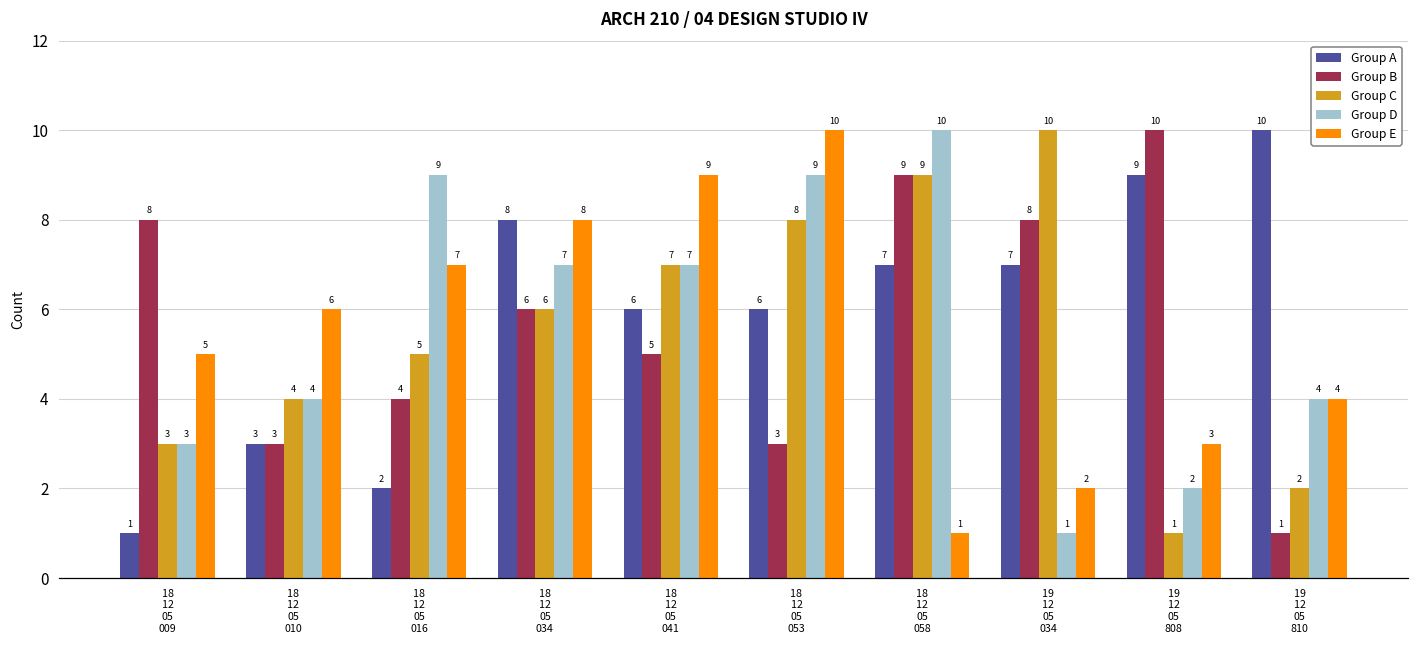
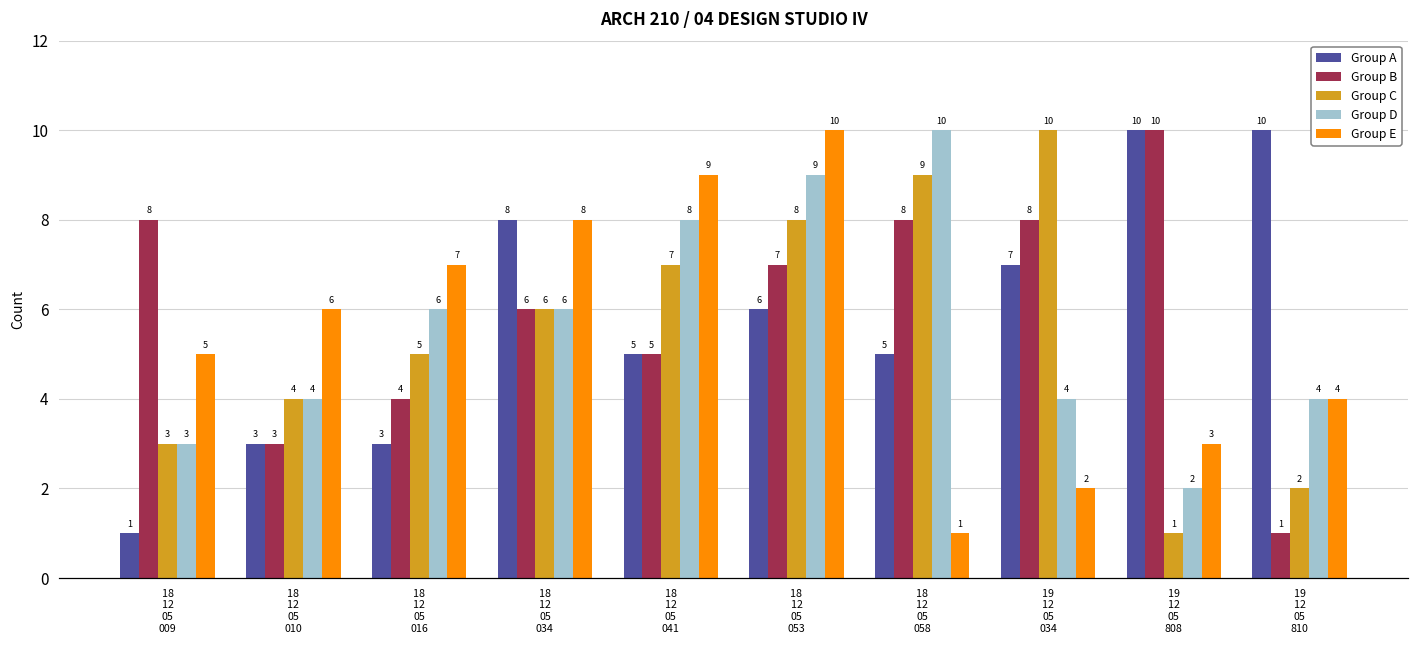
Group A, 18 12 05 016: 2 -> 3
Group D, 18 12 05 016: 9 -> 6
Group D, 18 12 05 034: 7 -> 6
Group A, 18 12 05 041: 6 -> 5
Group D, 18 12 05 041: 7 -> 8
Group B, 18 12 05 053: 3 -> 7
Group A, 18 12 05 058: 7 -> 5
Group B, 18 12 05 058: 9 -> 8
Group D, 19 12 05 034: 1 -> 4
Group A, 19 12 05 808: 9 -> 10
